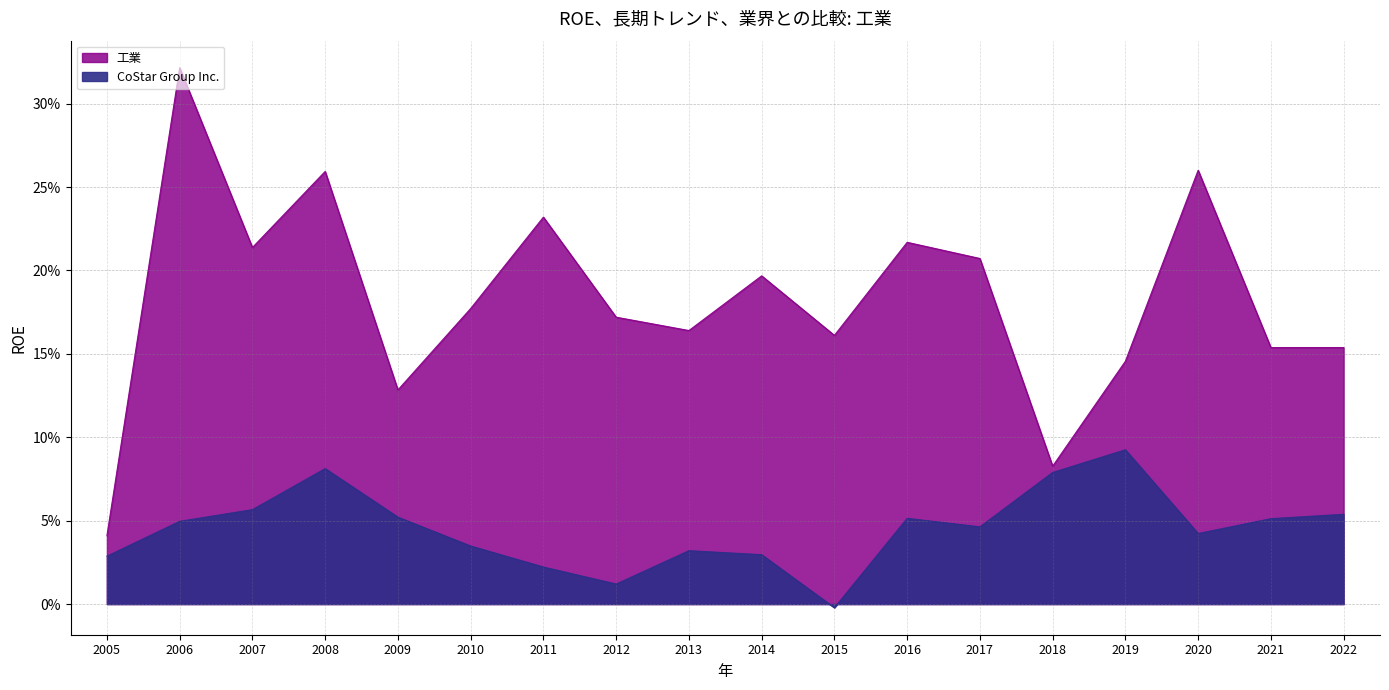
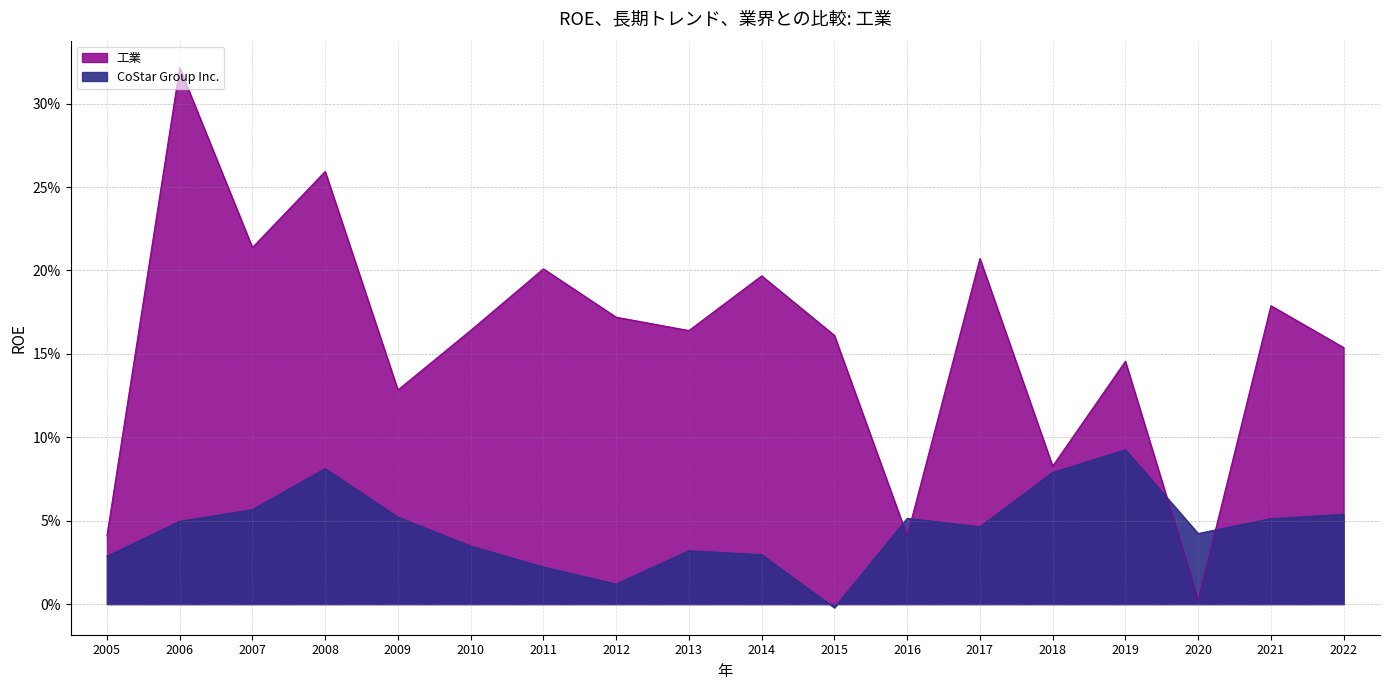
工業, 2010: 17.7% -> 16.4%
工業, 2011: 23.2% -> 20.1%
工業, 2016: 21.7% -> 4.1%
工業, 2020: 26.0% -> 0.2%
工業, 2021: 15.4% -> 17.9%
